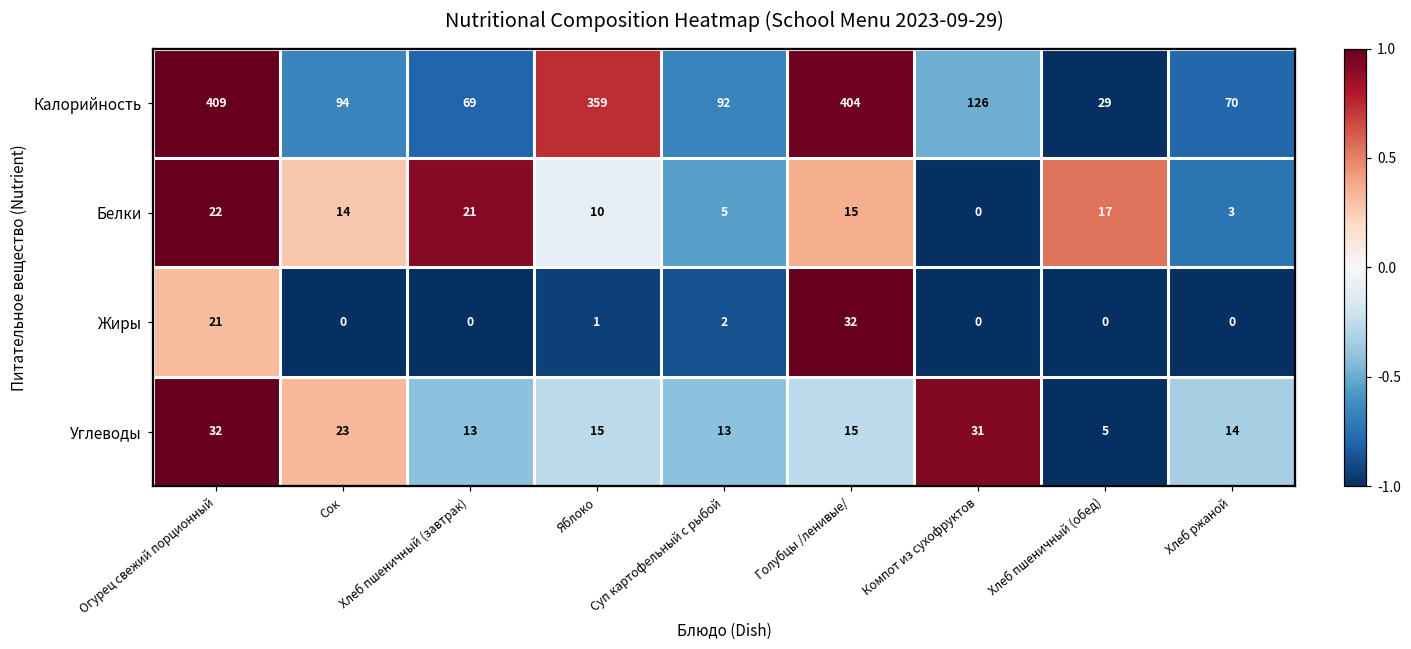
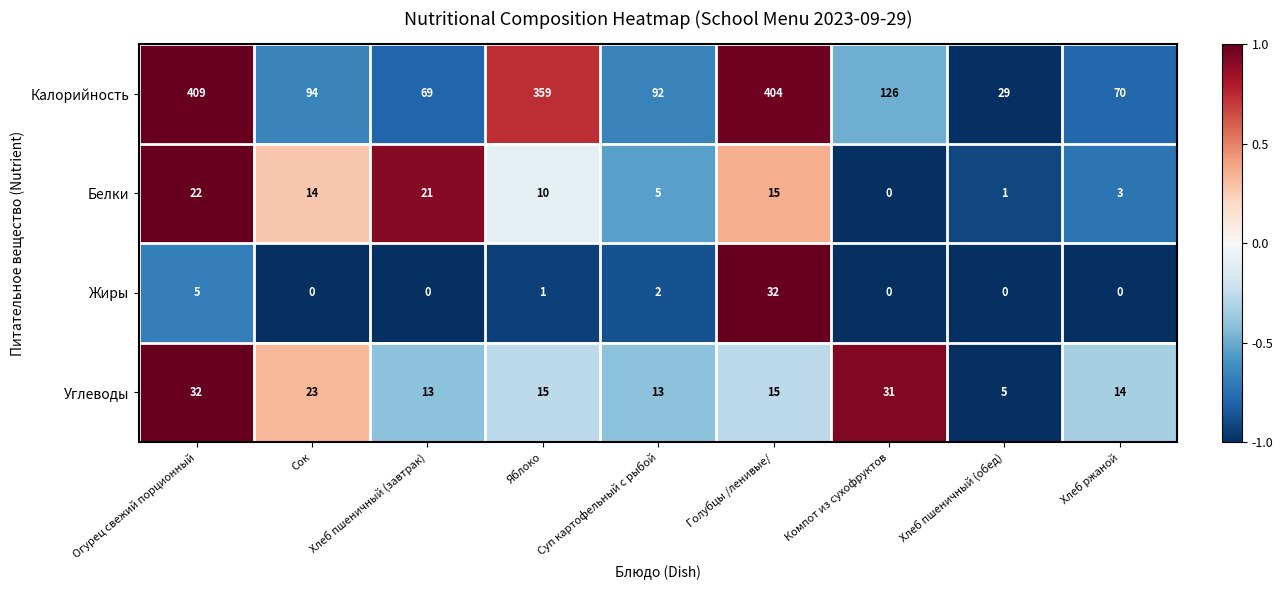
Белки, Хлеб пшеничный (обед): 17 -> 1
Жиры, Огурец свежий порционный: 21 -> 5
